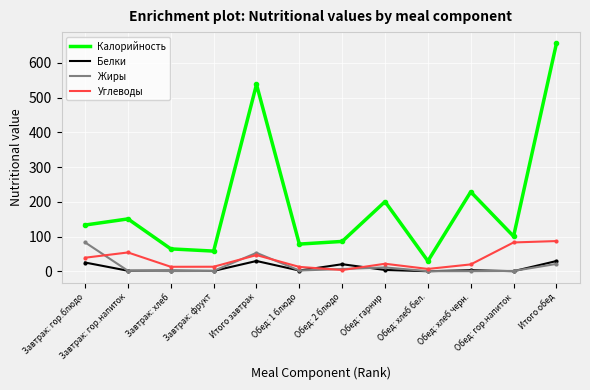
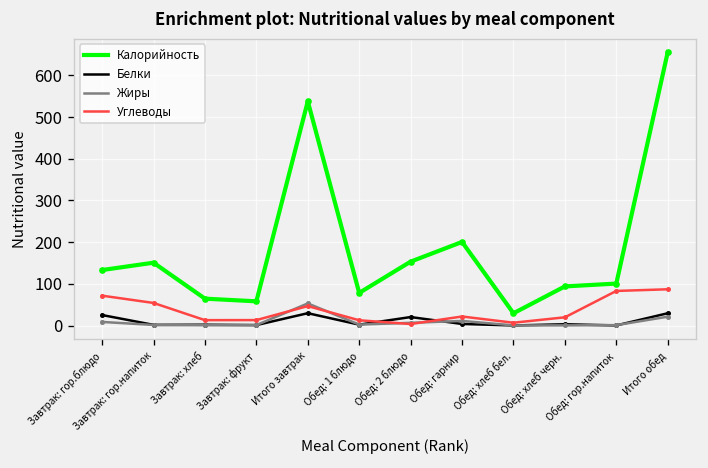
Жиры, Завтрак: гор.блюдо: 80 -> 10
Углеводы, Завтрак: гор.блюдо: 40 -> 70
Калорийность, Обед: 2 блюдо: 90 -> 150
Калорийность, Обед: хлеб черн.: 230 -> 90
